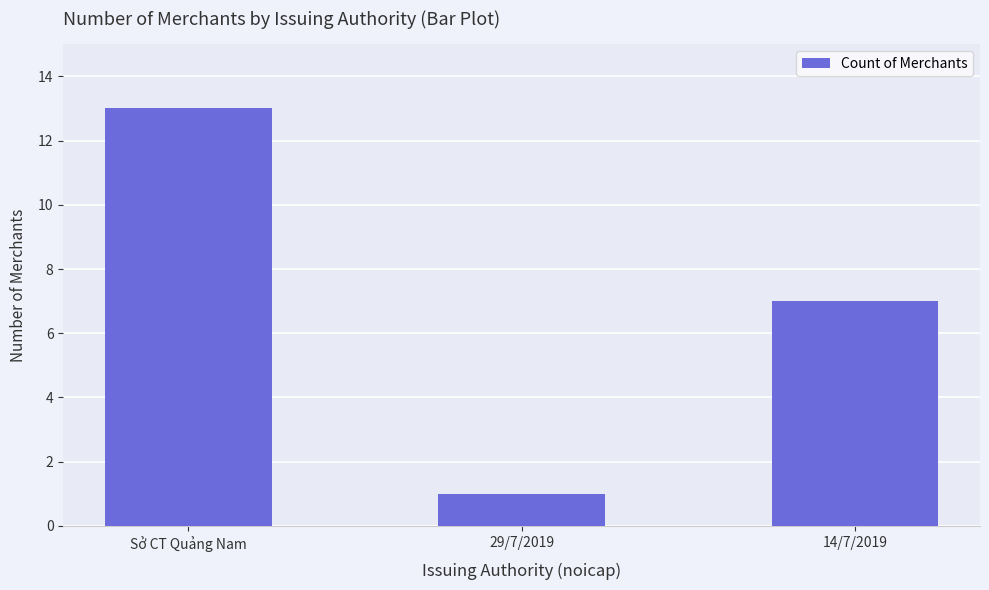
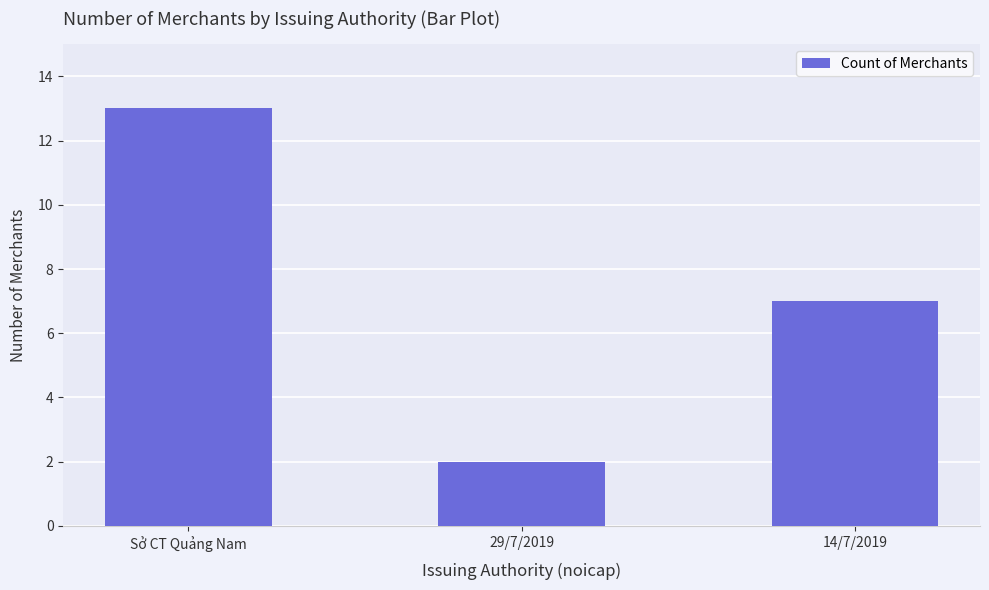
29/7/2019: 1 -> 2
